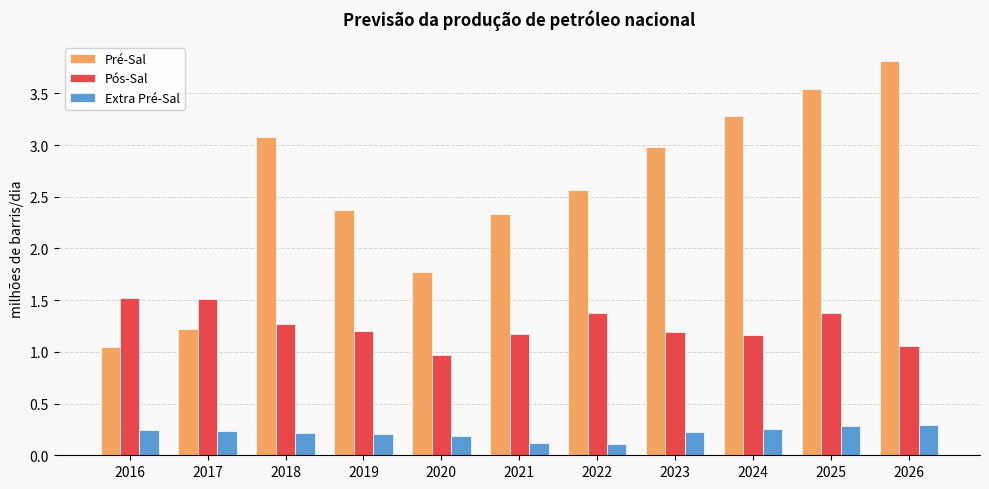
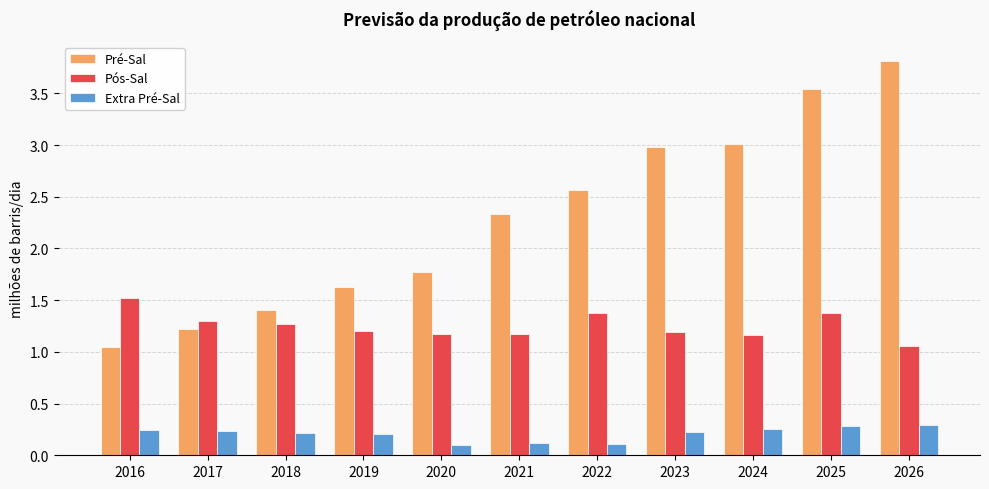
Pós-Sal, 2017: 1.51 -> 1.30
Pré-Sal, 2018: 3.08 -> 1.41
Pré-Sal, 2019: 2.37 -> 1.63
Pós-Sal, 2020: 0.97 -> 1.17
Extra Pré-Sal, 2020: 0.19 -> 0.10
Pré-Sal, 2024: 3.29 -> 3.01
